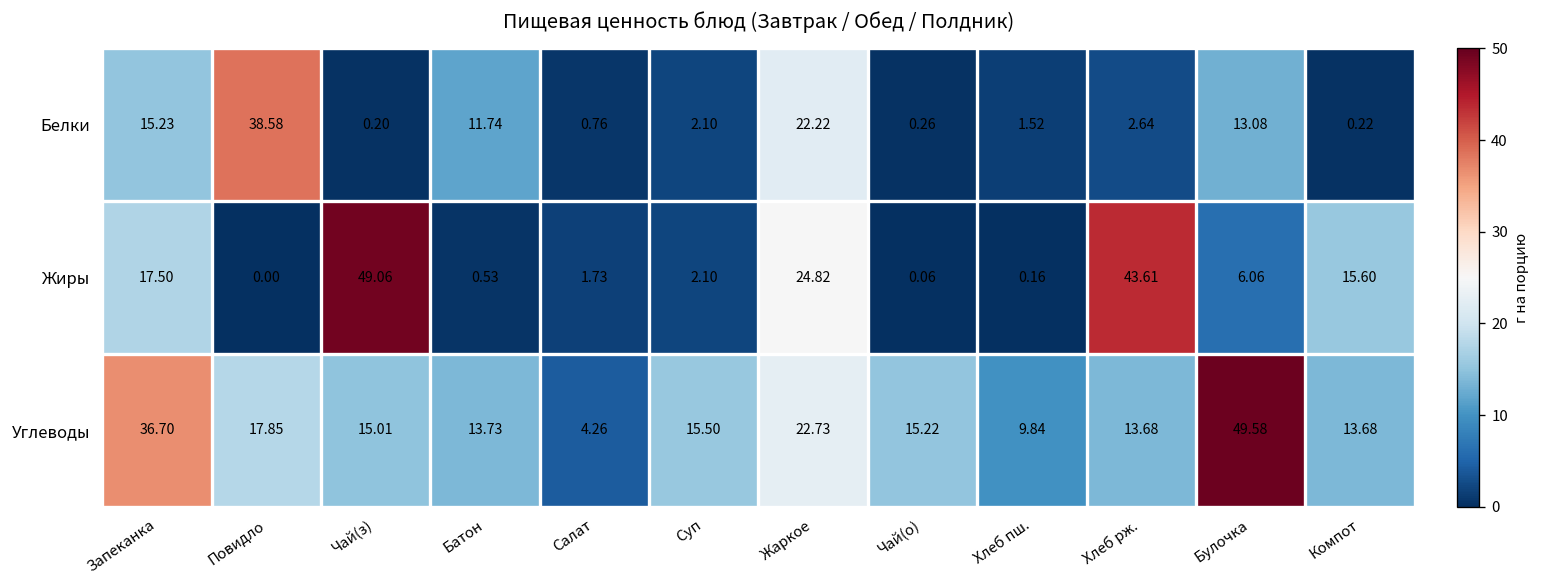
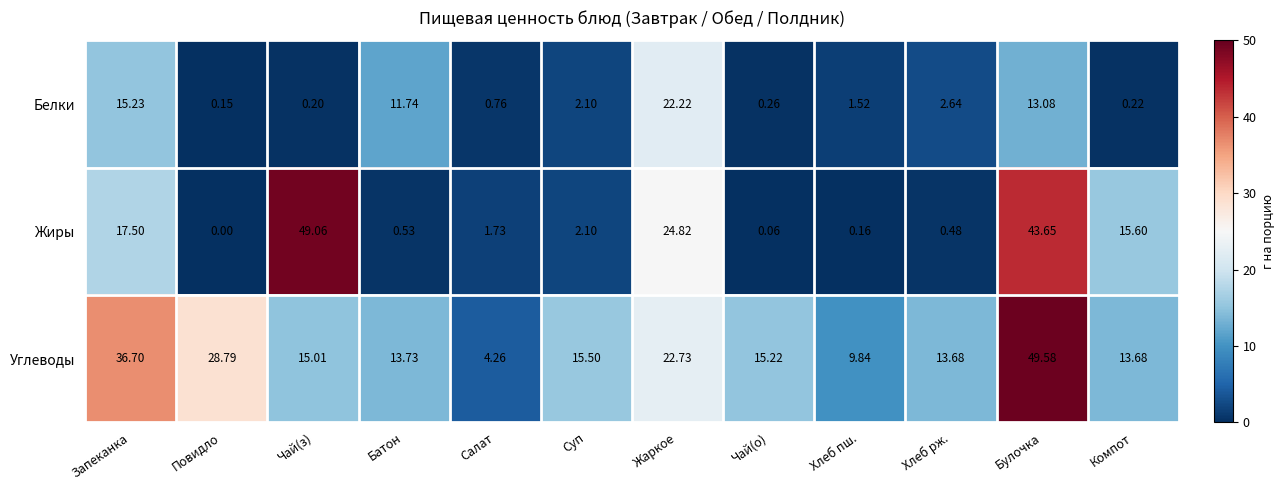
Белки, Повидло: 38.58 -> 0.15
Жиры, Хлеб рж.: 43.61 -> 0.48
Жиры, Булочка: 6.06 -> 43.65
Углеводы, Повидло: 17.85 -> 28.79
